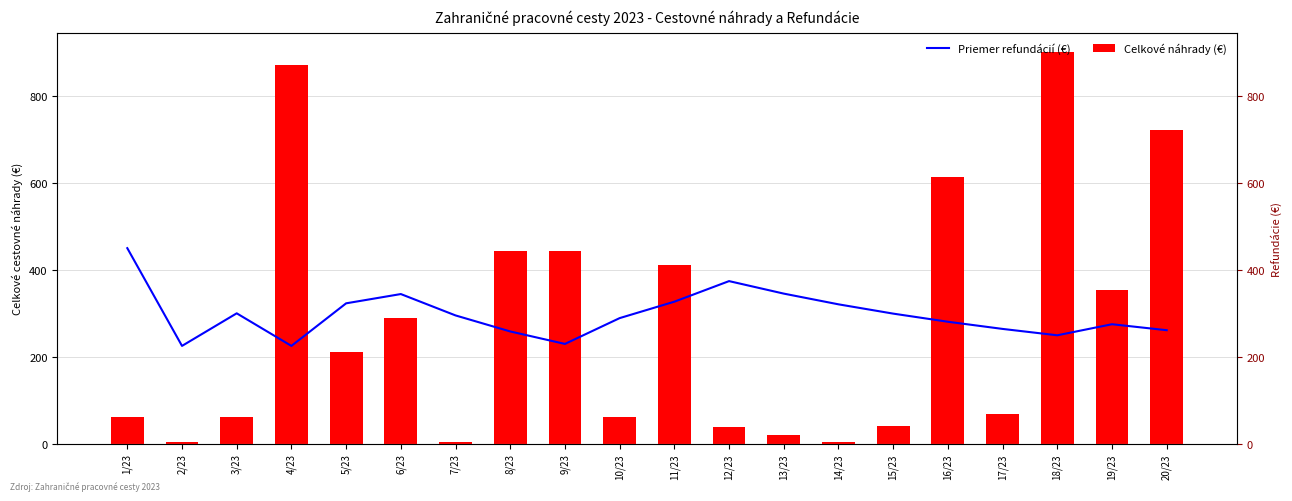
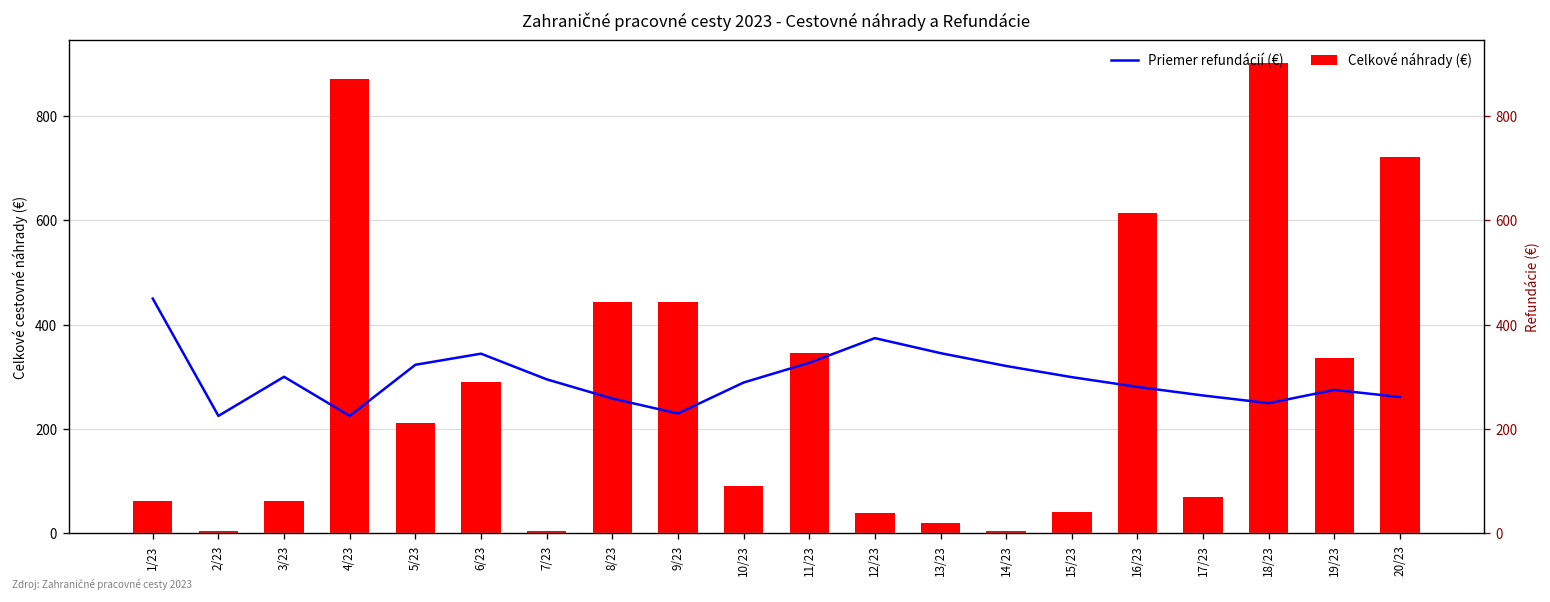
Celkové náhrady (€), 10/23: 60 -> 90
Celkové náhrady (€), 11/23: 410 -> 350
Celkové náhrady (€), 19/23: 350 -> 340
